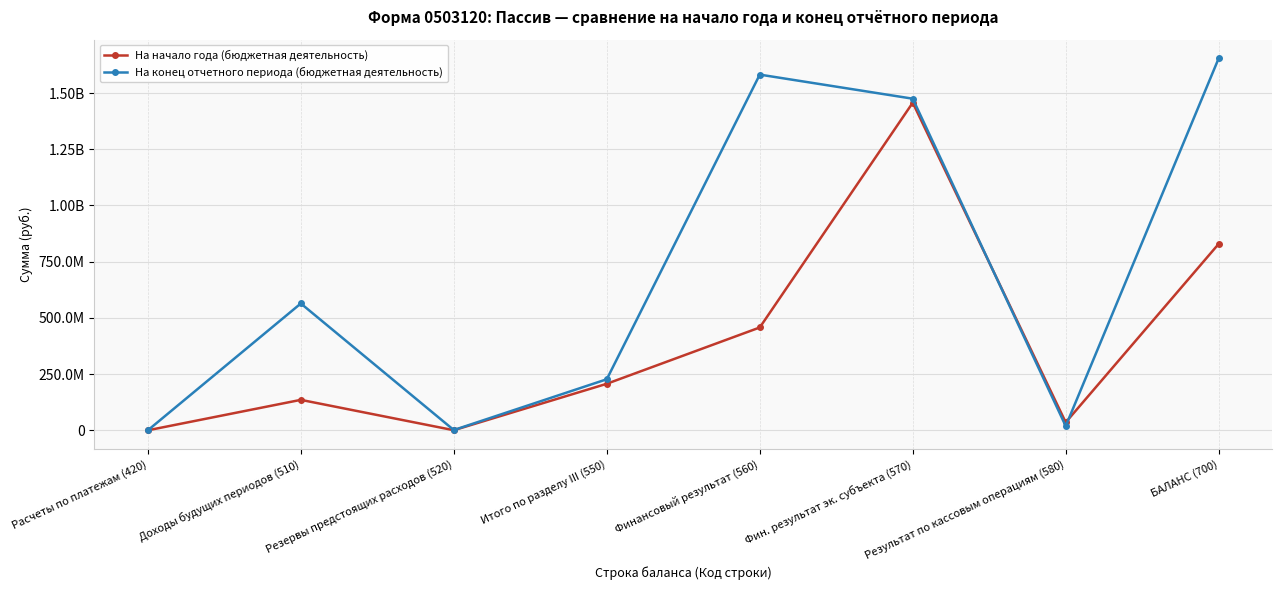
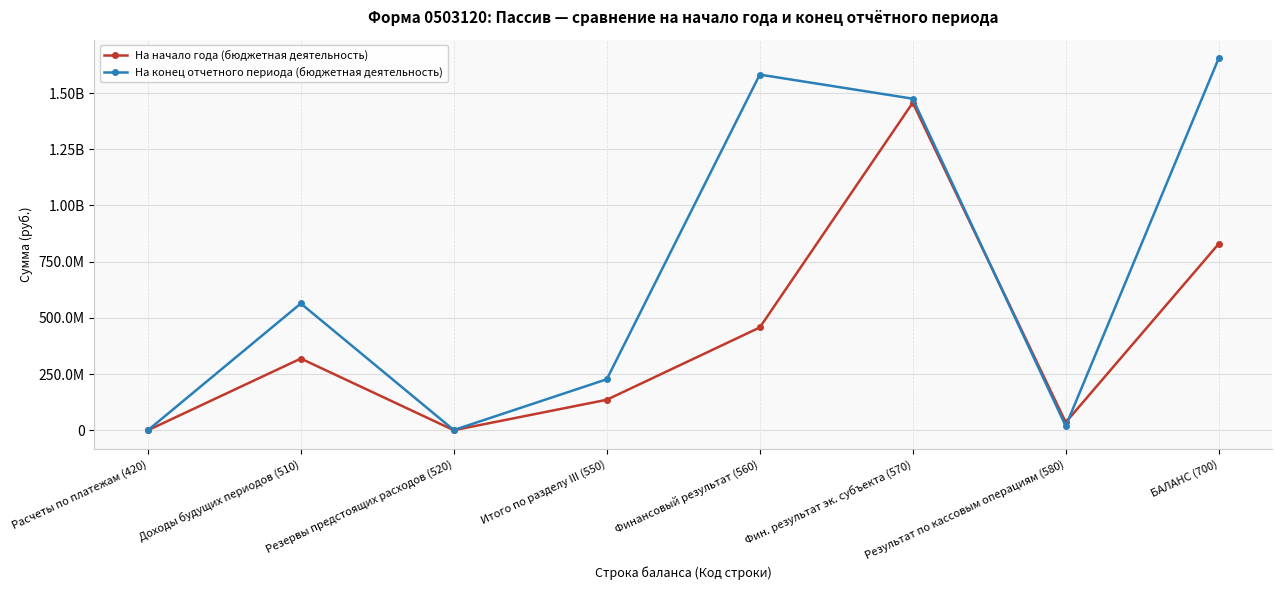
На начало года (бюджетная деятельность), Доходы будущих периодов (510): 140000000 -> 320000000
На начало года (бюджетная деятельность), Итого по разделу III (550): 210000000 -> 140000000
